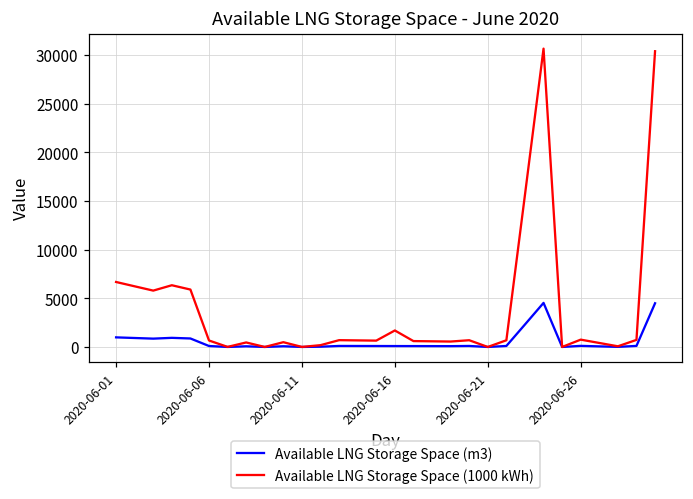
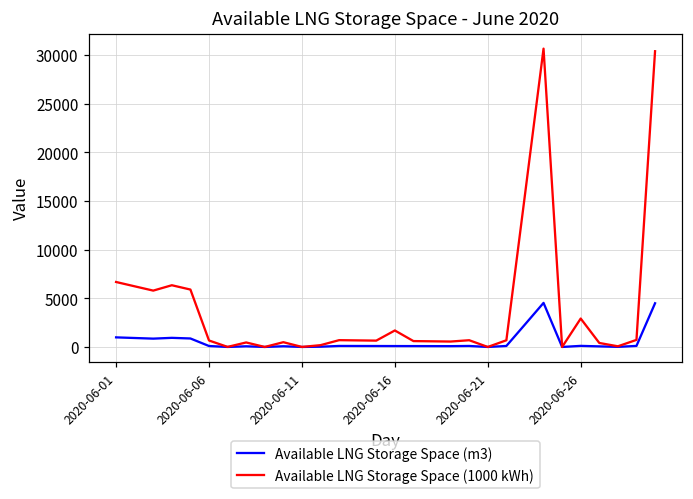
Available LNG Storage Space (1000 kWh), 2020-06-26: 1000 -> 3000
